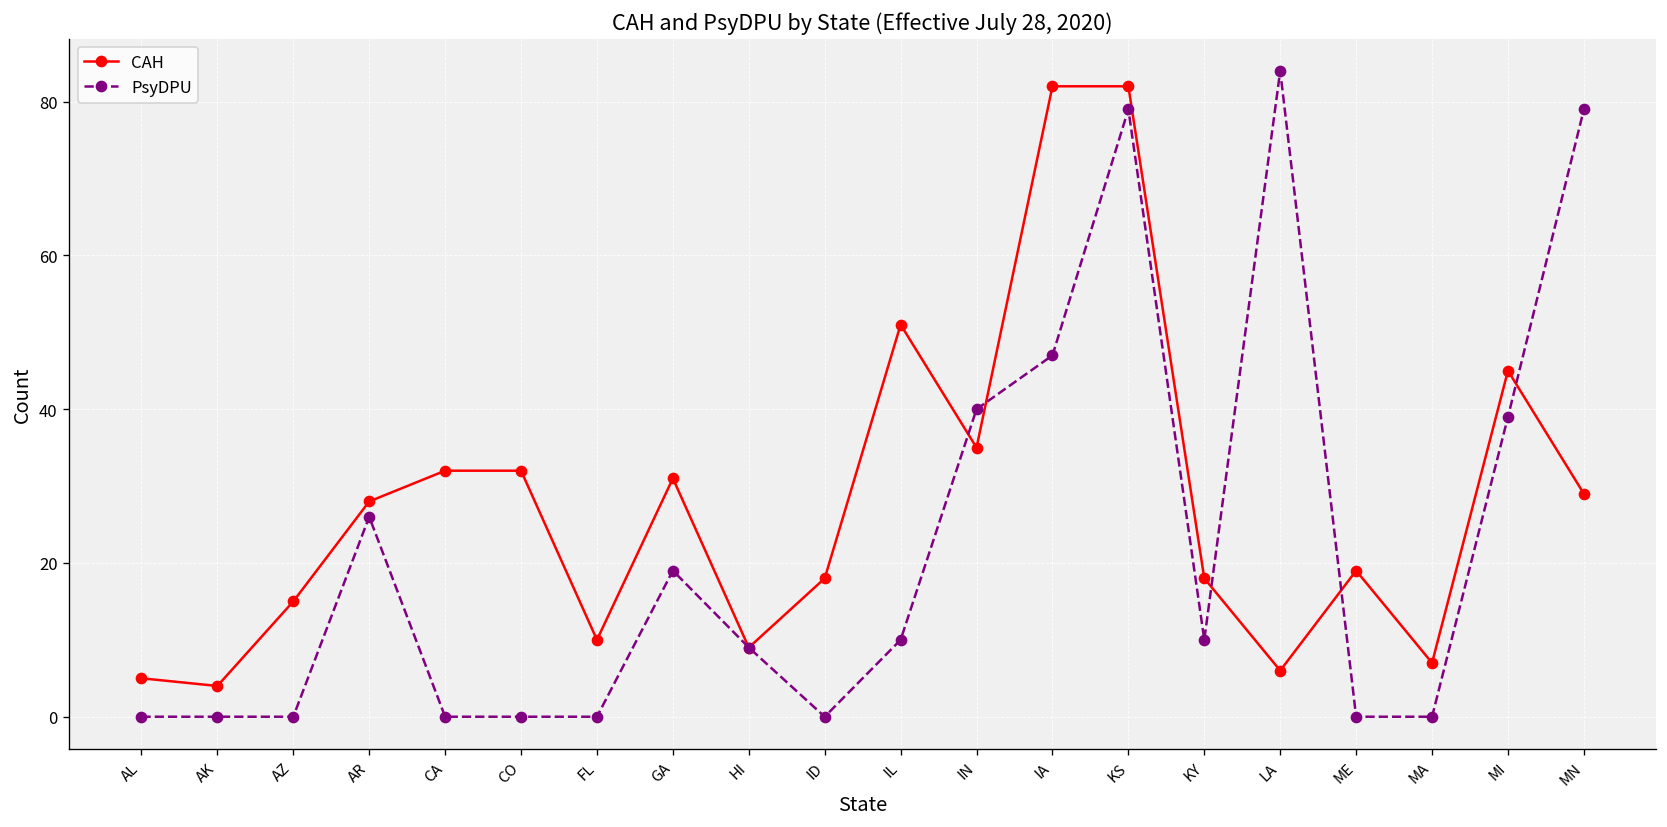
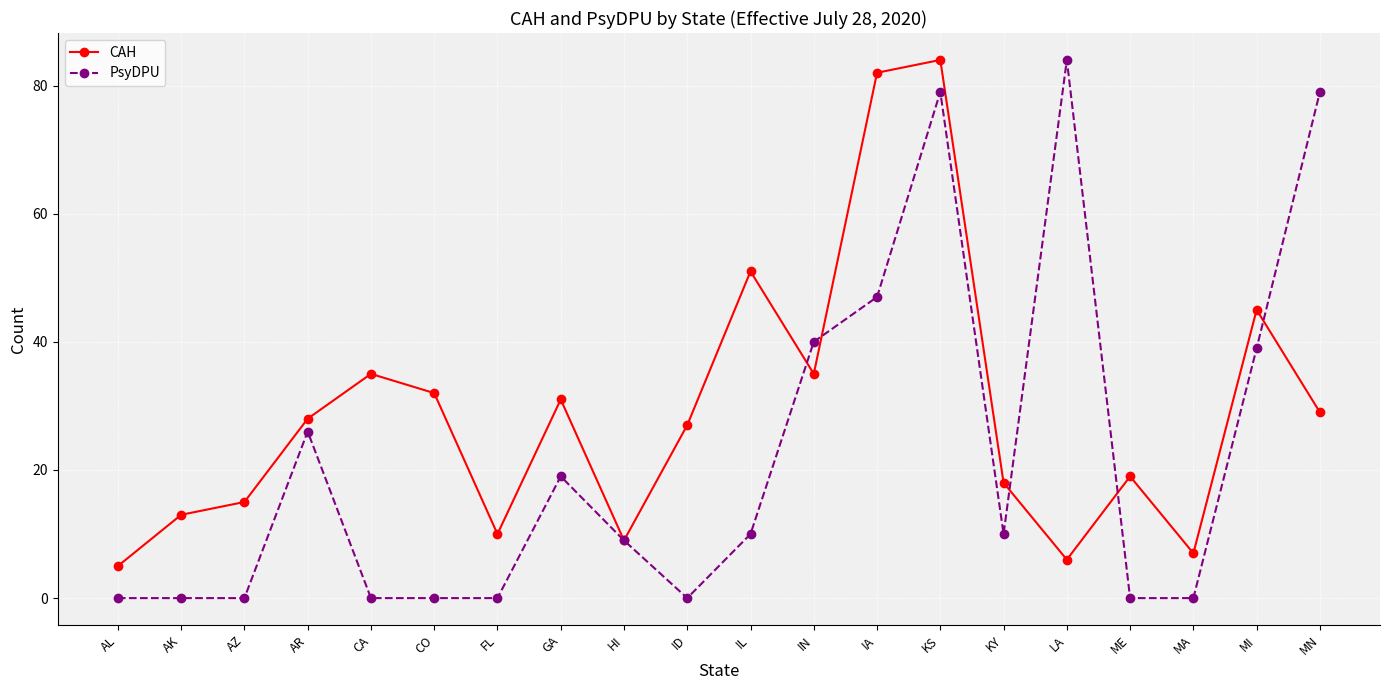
CAH, AK: 4 -> 13
CAH, CA: 32 -> 35
CAH, ID: 18 -> 27
CAH, KS: 82 -> 84
